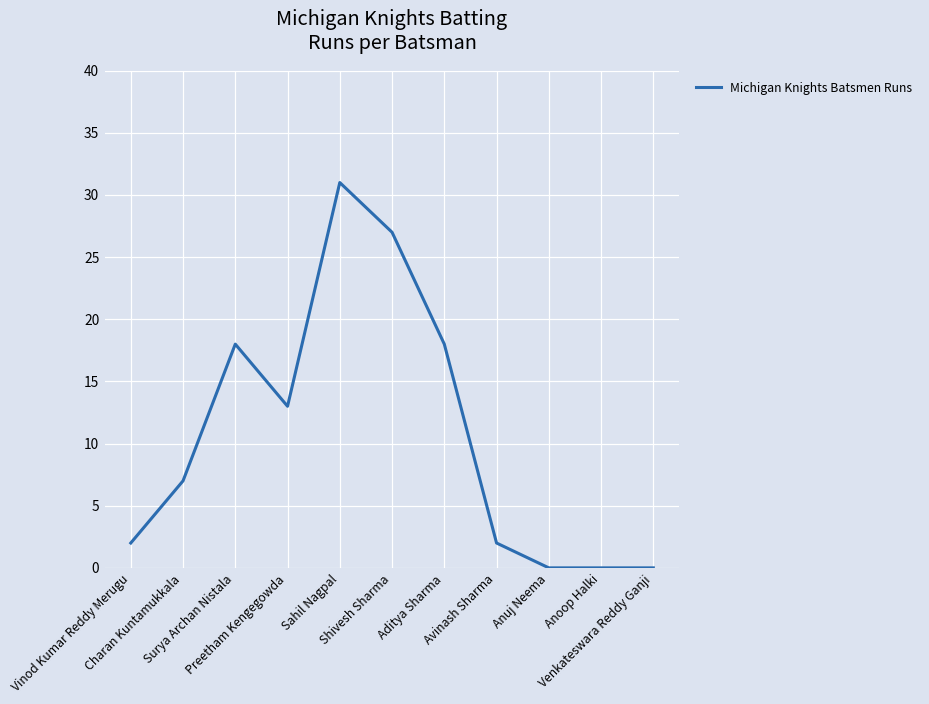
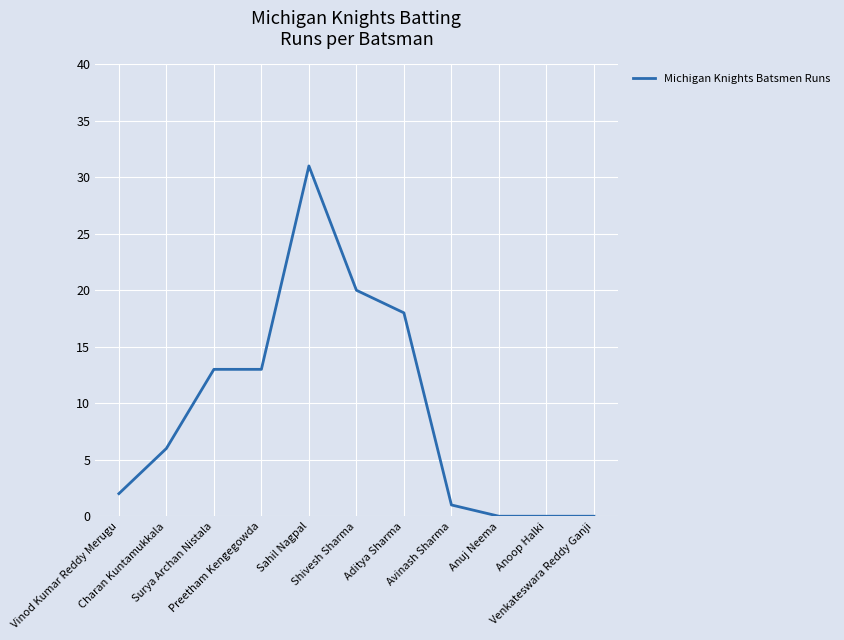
Charan Kuntamukkala: 7 -> 6
Surya Archan Nistala: 18 -> 13
Shivesh Sharma: 27 -> 20
Avinash Sharma: 2 -> 1
